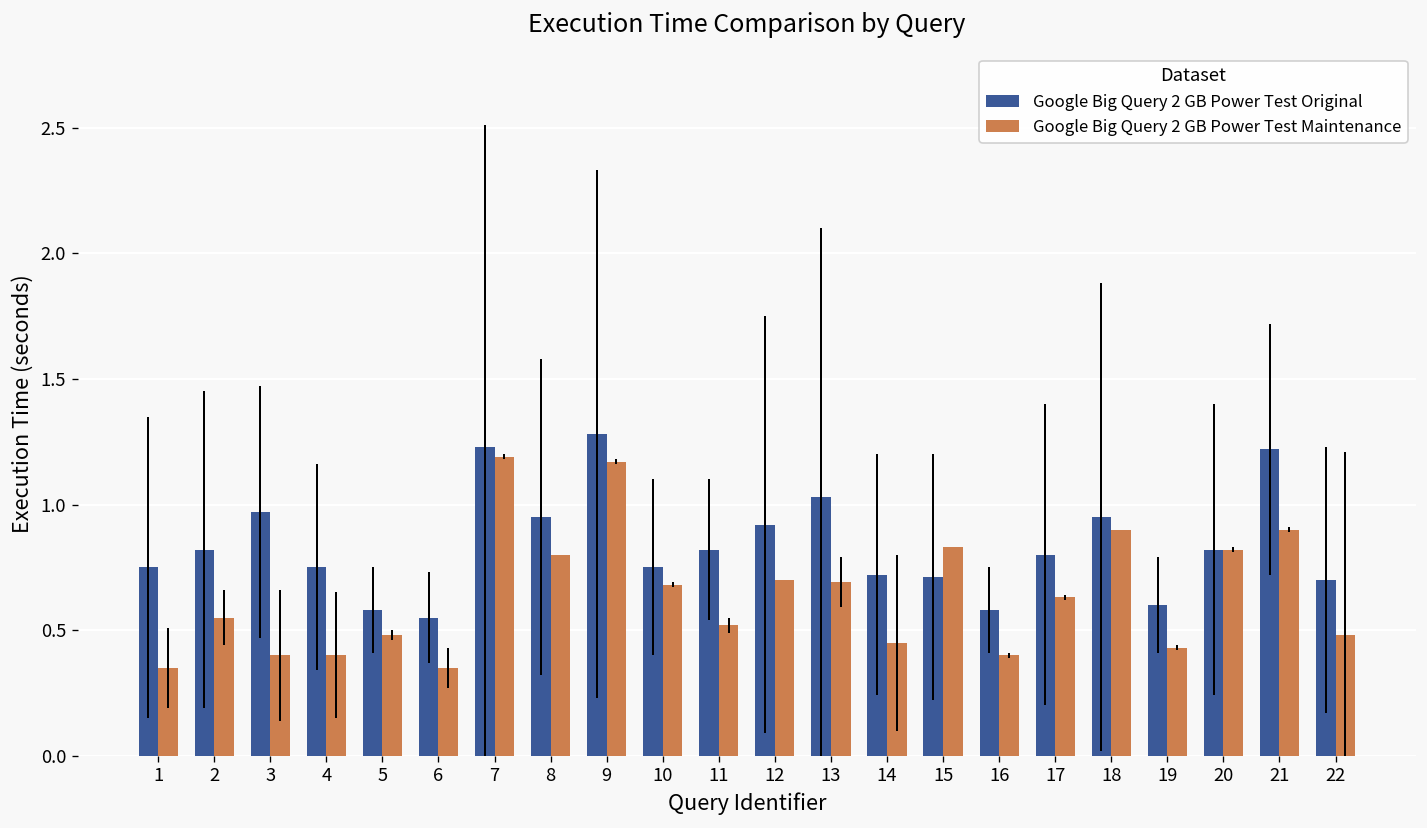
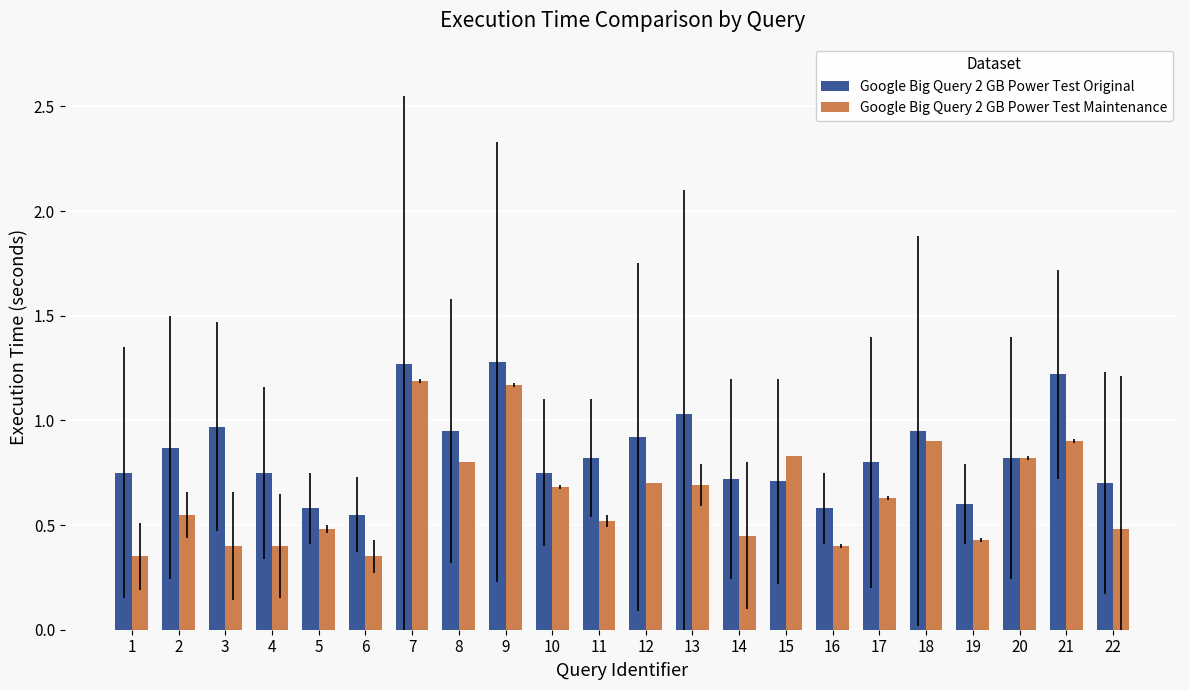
Google Big Query 2 GB Power Test Original, 2: 0.82 -> 0.87
Google Big Query 2 GB Power Test Original, 7: 1.23 -> 1.27
